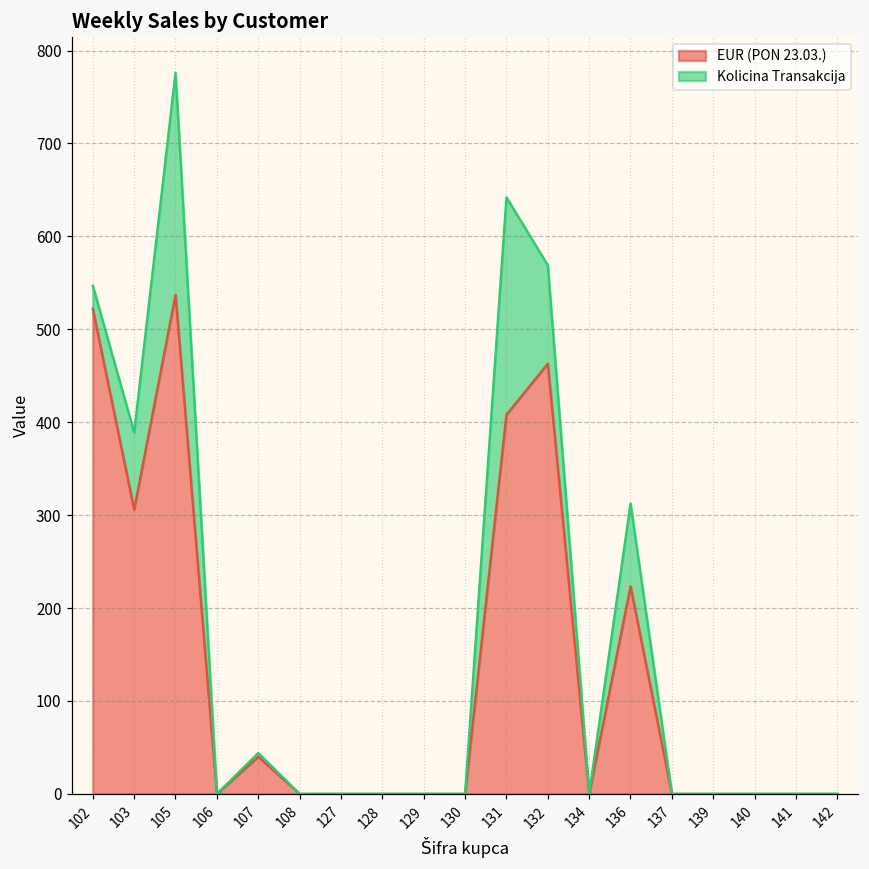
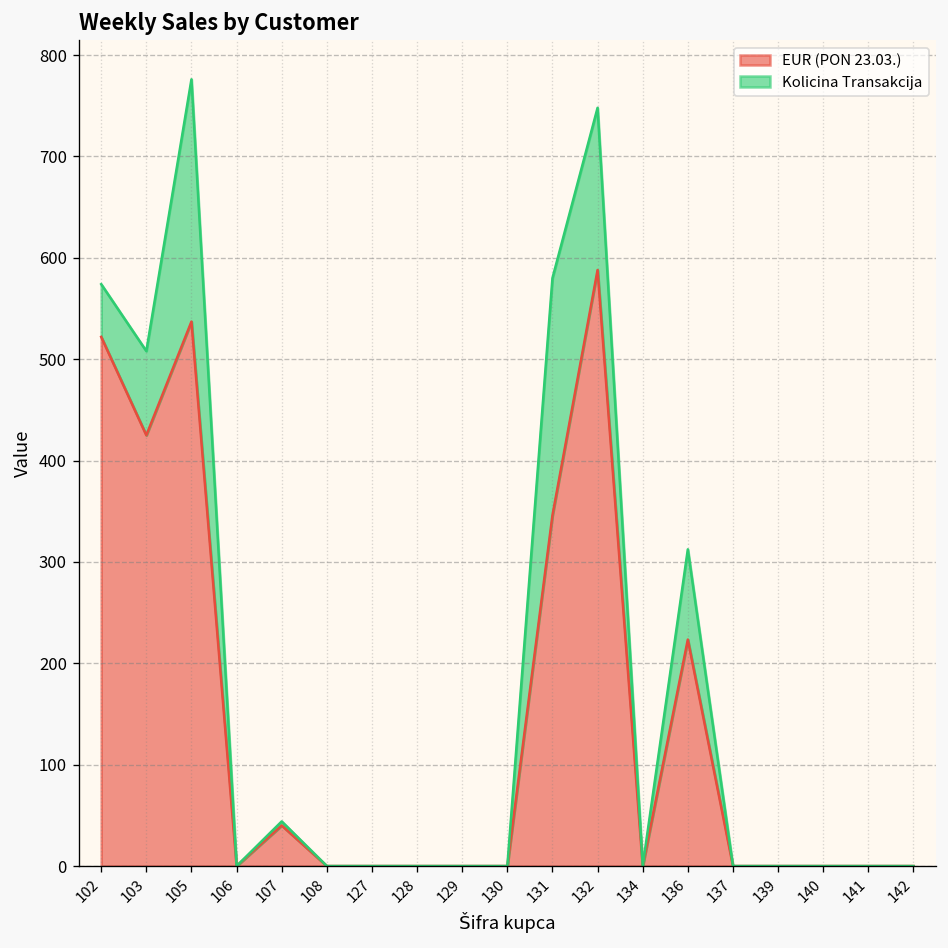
Kolicina Transakcija, 102: 30 -> 50
EUR (PON 23.03.), 103: 310 -> 430
EUR (PON 23.03.), 131: 410 -> 350
EUR (PON 23.03.), 132: 460 -> 590
Kolicina Transakcija, 132: 110 -> 160
